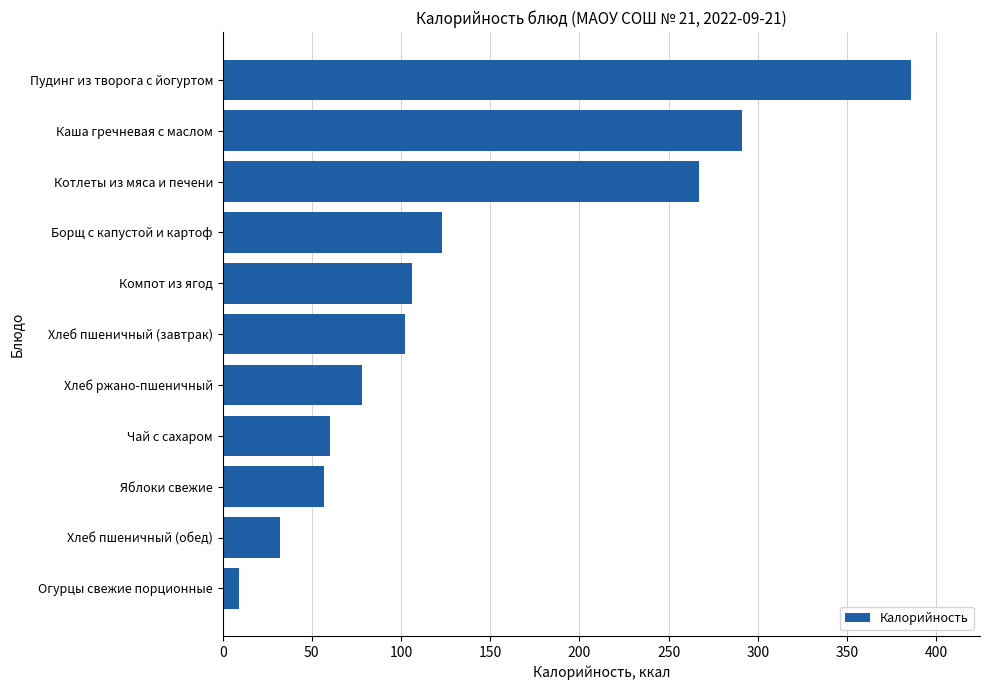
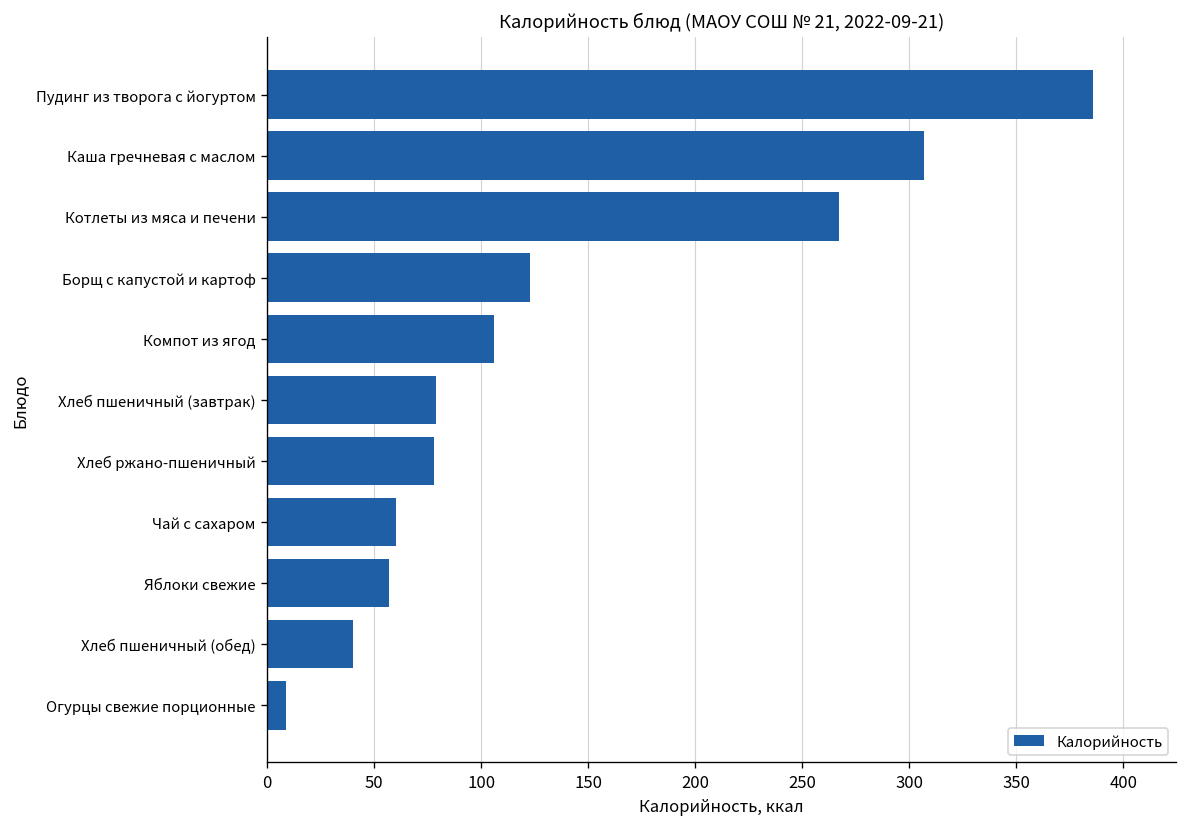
Каша гречневая с маслом: 291 -> 307
Хлеб пшеничный (завтрак): 102 -> 79
Хлеб пшеничный (обед): 32 -> 40
